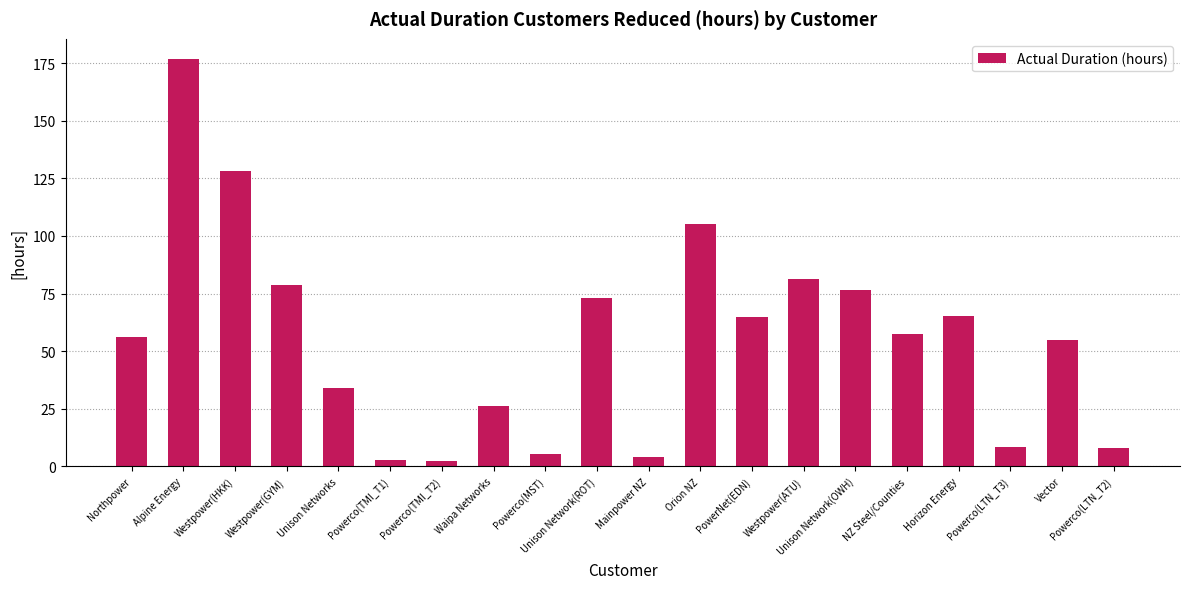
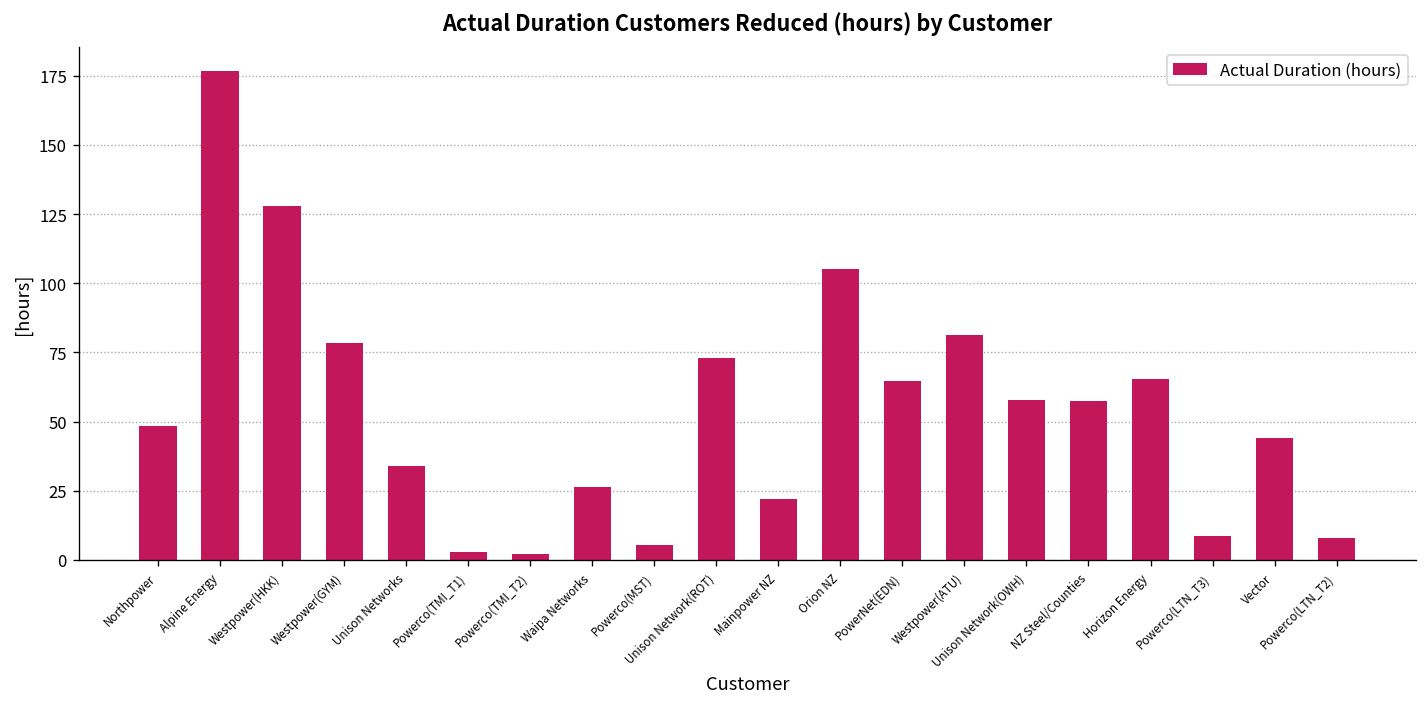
Northpower: 56 -> 49
Mainpower NZ: 4 -> 22
Unison Network(OWH): 76 -> 58
Vector: 55 -> 44
